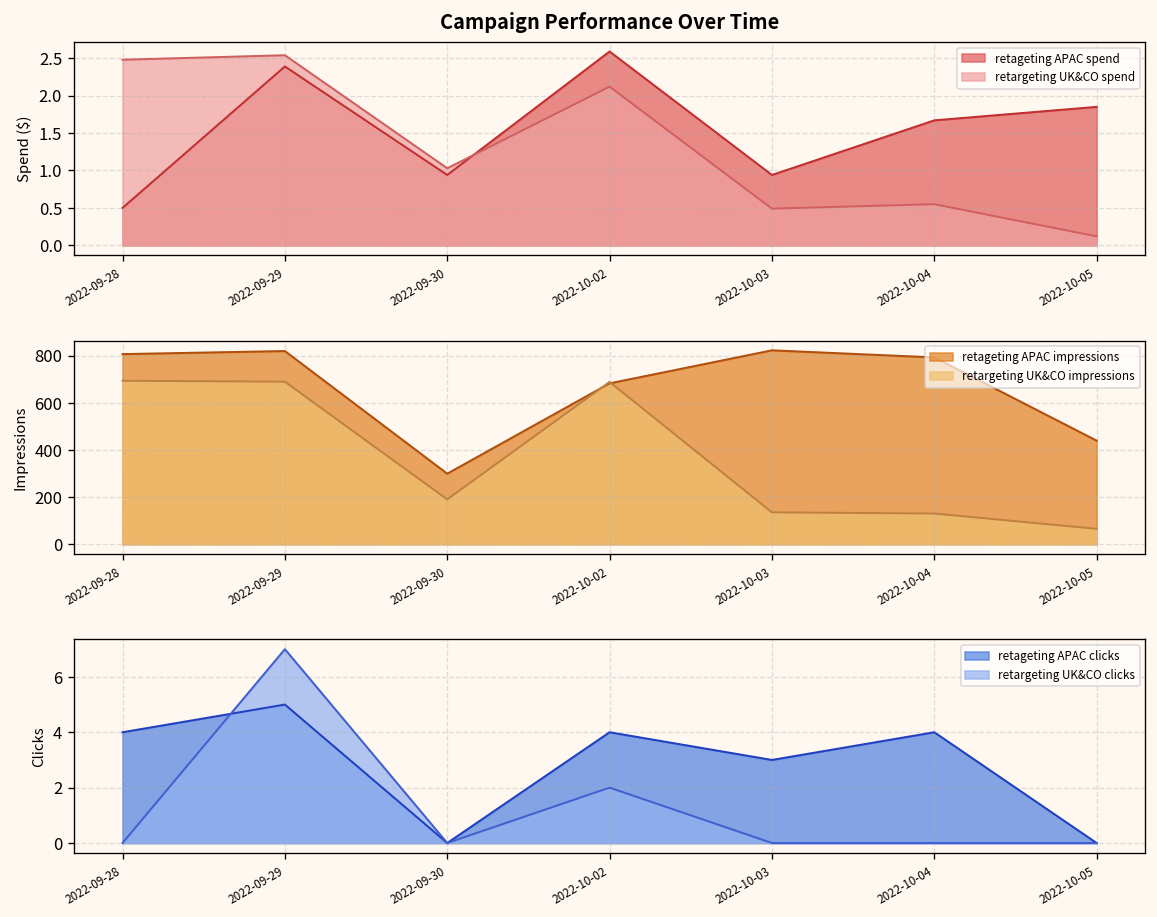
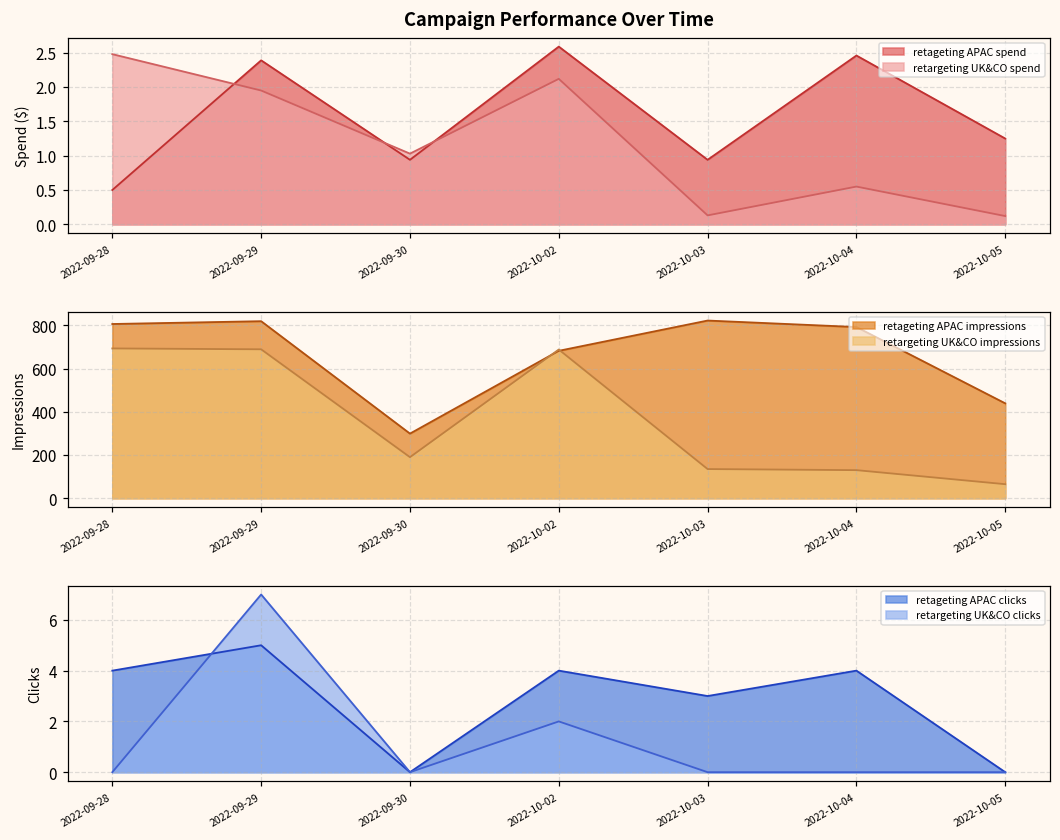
Campaign Performance Over Time, retargeting UK&CO spend, 2022-09-29: 2.5 -> 2.0
Campaign Performance Over Time, retargeting UK&CO spend, 2022-10-03: 0.5 -> 0.1
Campaign Performance Over Time, retageting APAC spend, 2022-10-04: 1.7 -> 2.5
Campaign Performance Over Time, retageting APAC spend, 2022-10-05: 1.9 -> 1.3
